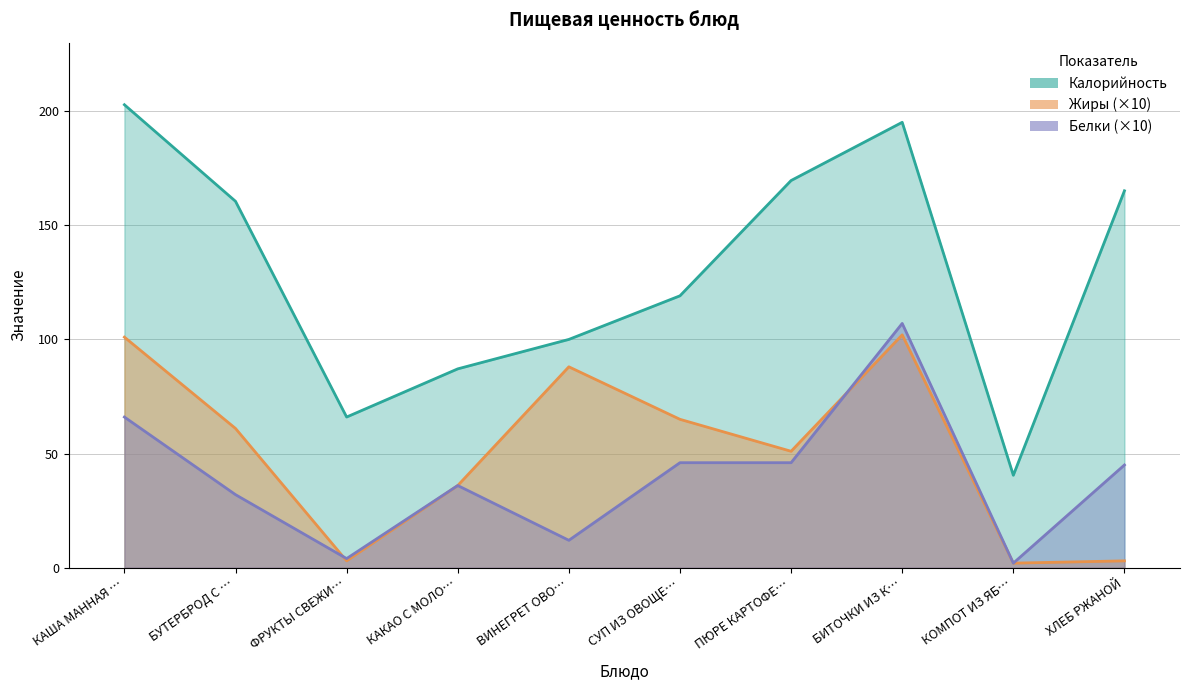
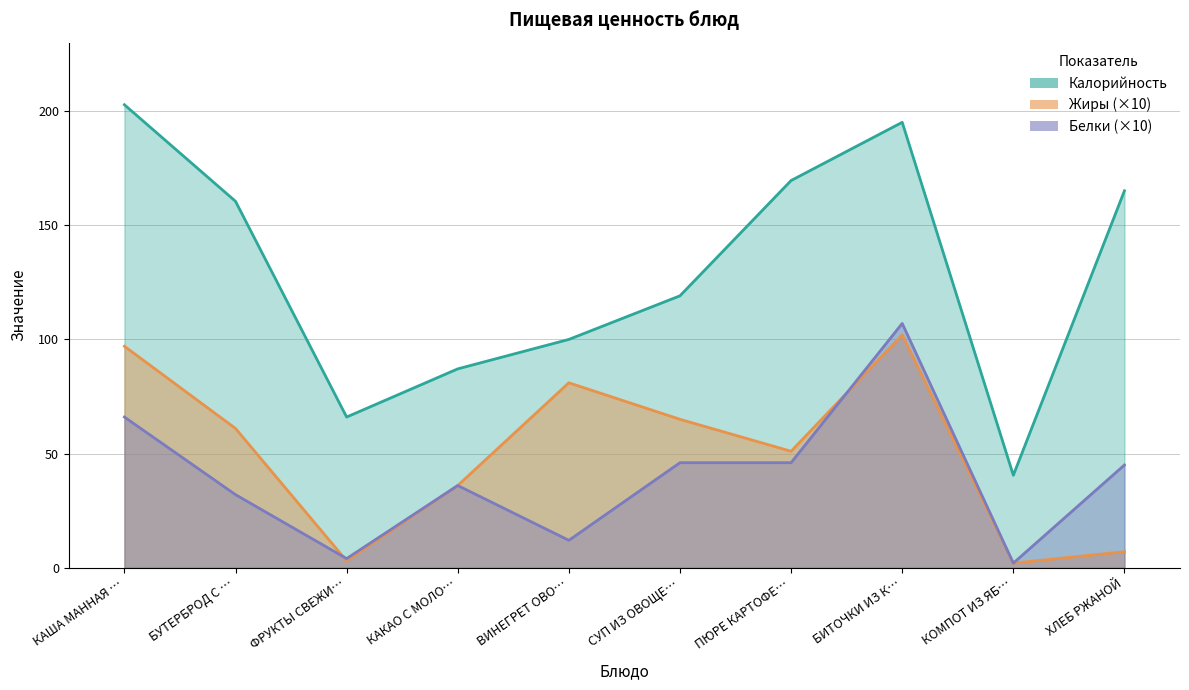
Жиры (×10), КАША МАННАЯ …: 101 -> 97
Жиры (×10), ВИНЕГРЕТ ОВО…: 88 -> 81
Жиры (×10), ХЛЕБ РЖАНОЙ: 3 -> 7
